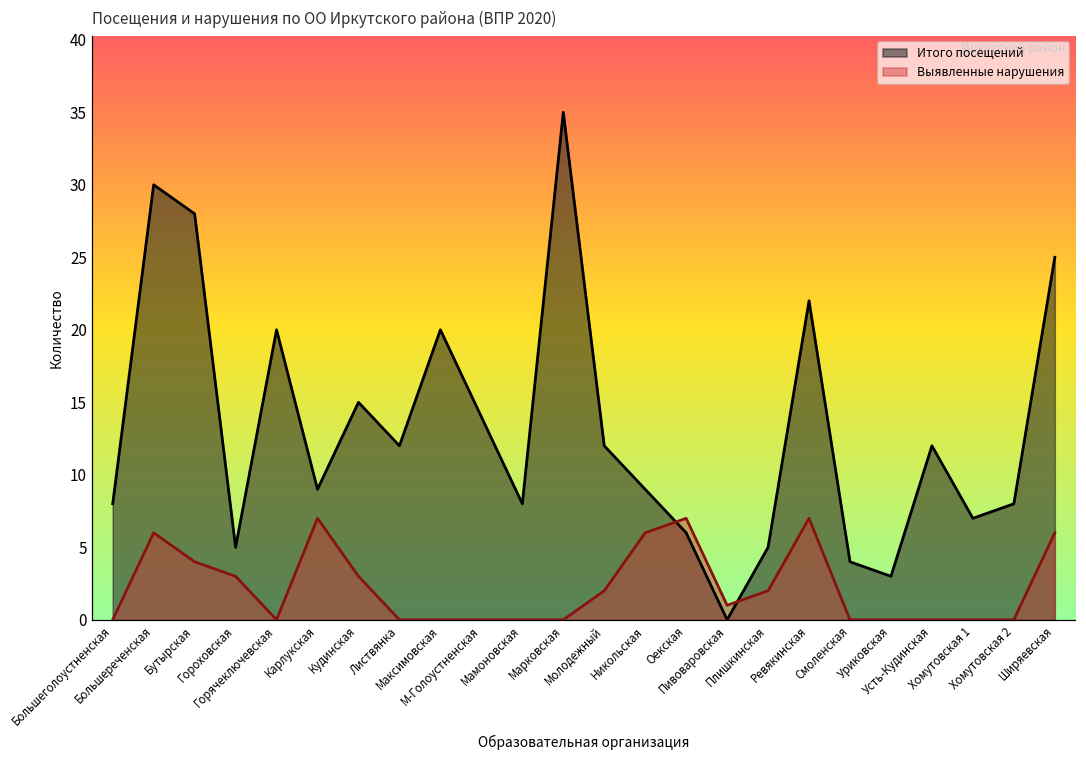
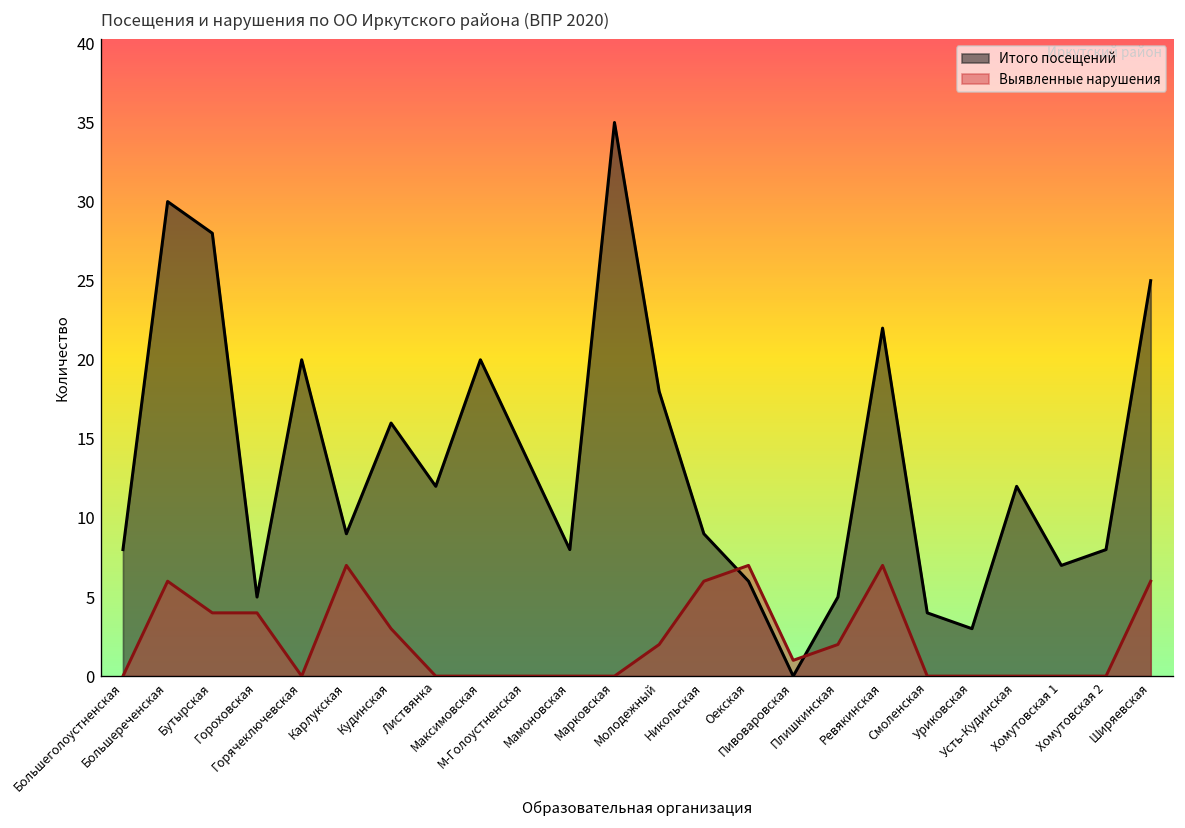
Выявленные нарушения, Гороховская: 3 -> 4
Итого посещений, Кудинская: 15 -> 16
Итого посещений, Молодежный: 12 -> 18
